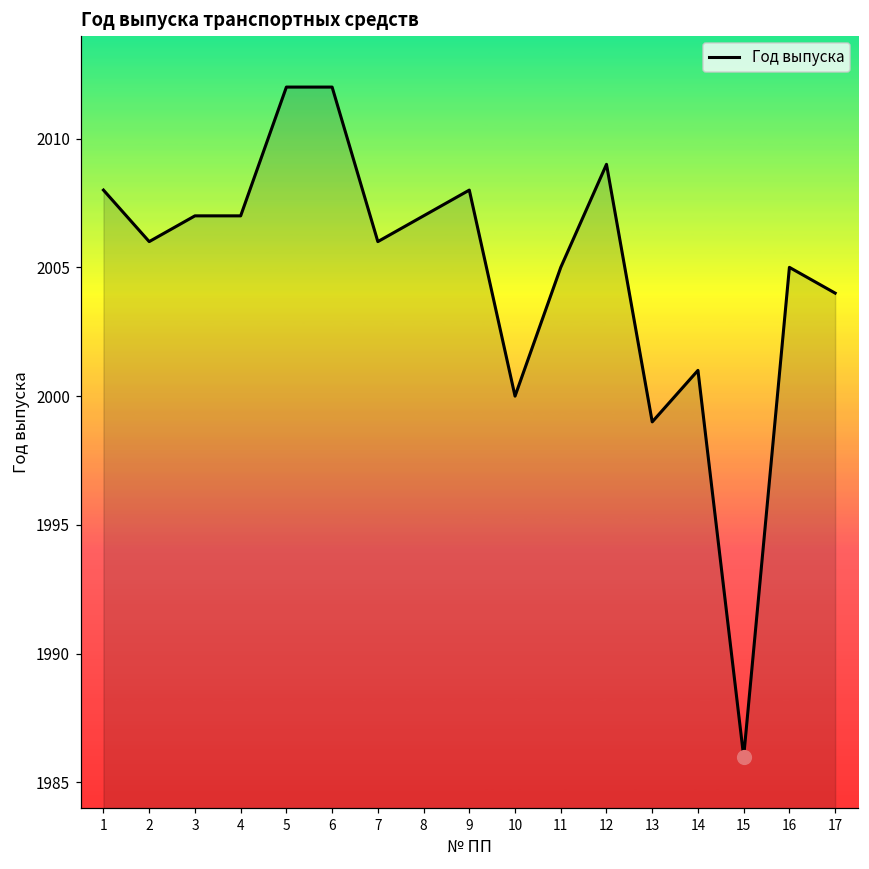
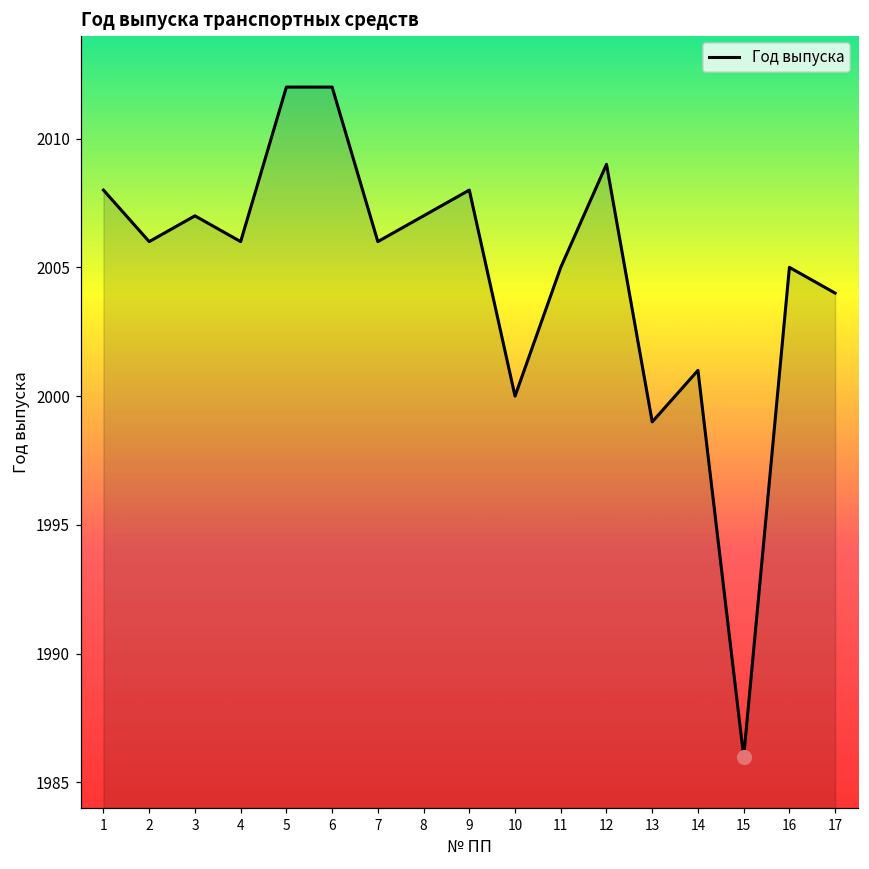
Год выпуска, 4: 2007 -> 2006
